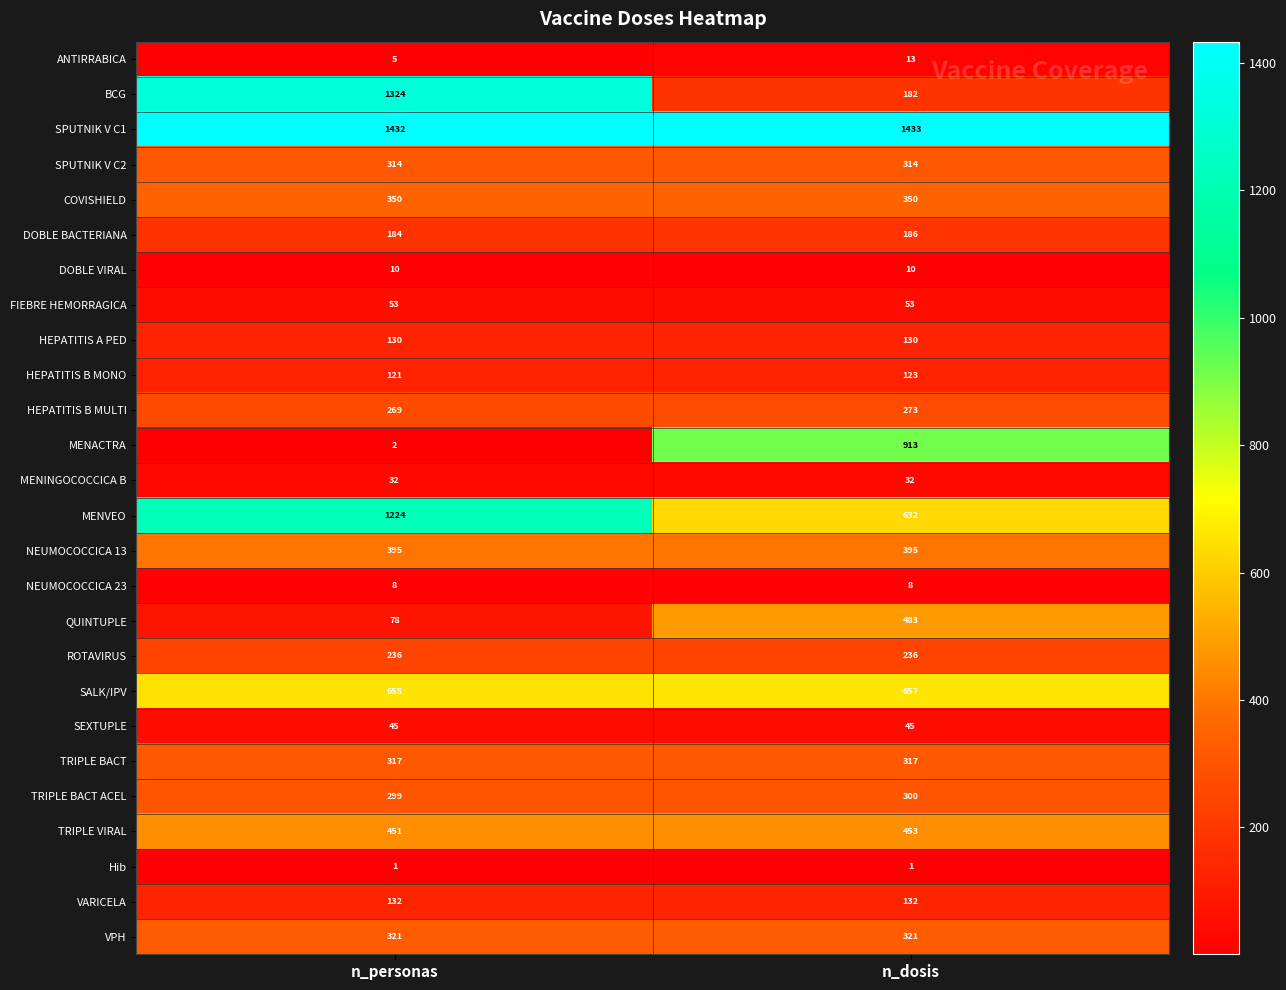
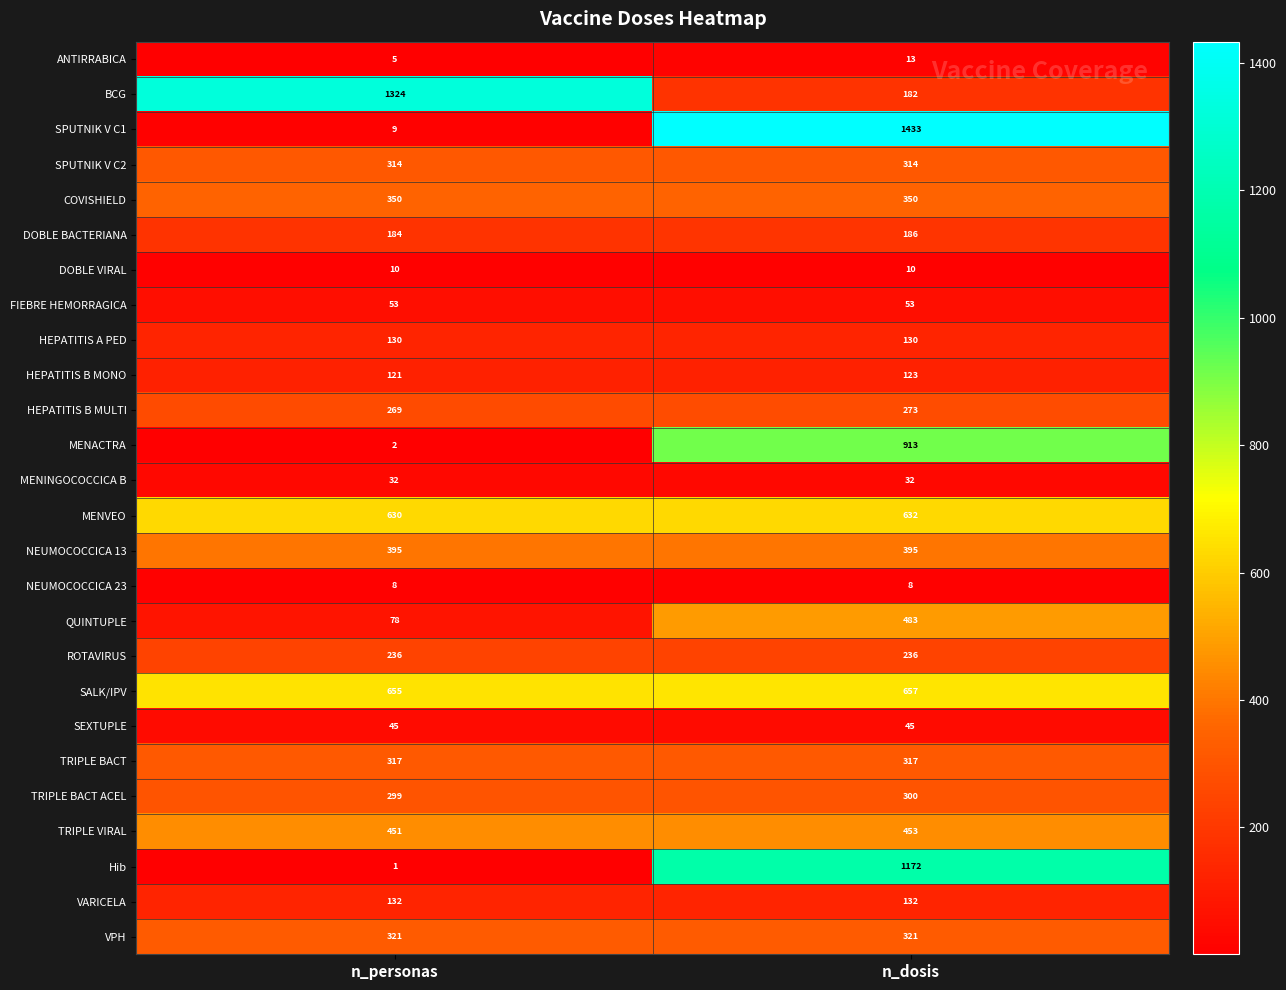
SPUTNIK V C1, n_personas: 1432 -> 9
MENVEO, n_personas: 1224 -> 630
Hib, n_dosis: 1 -> 1172
